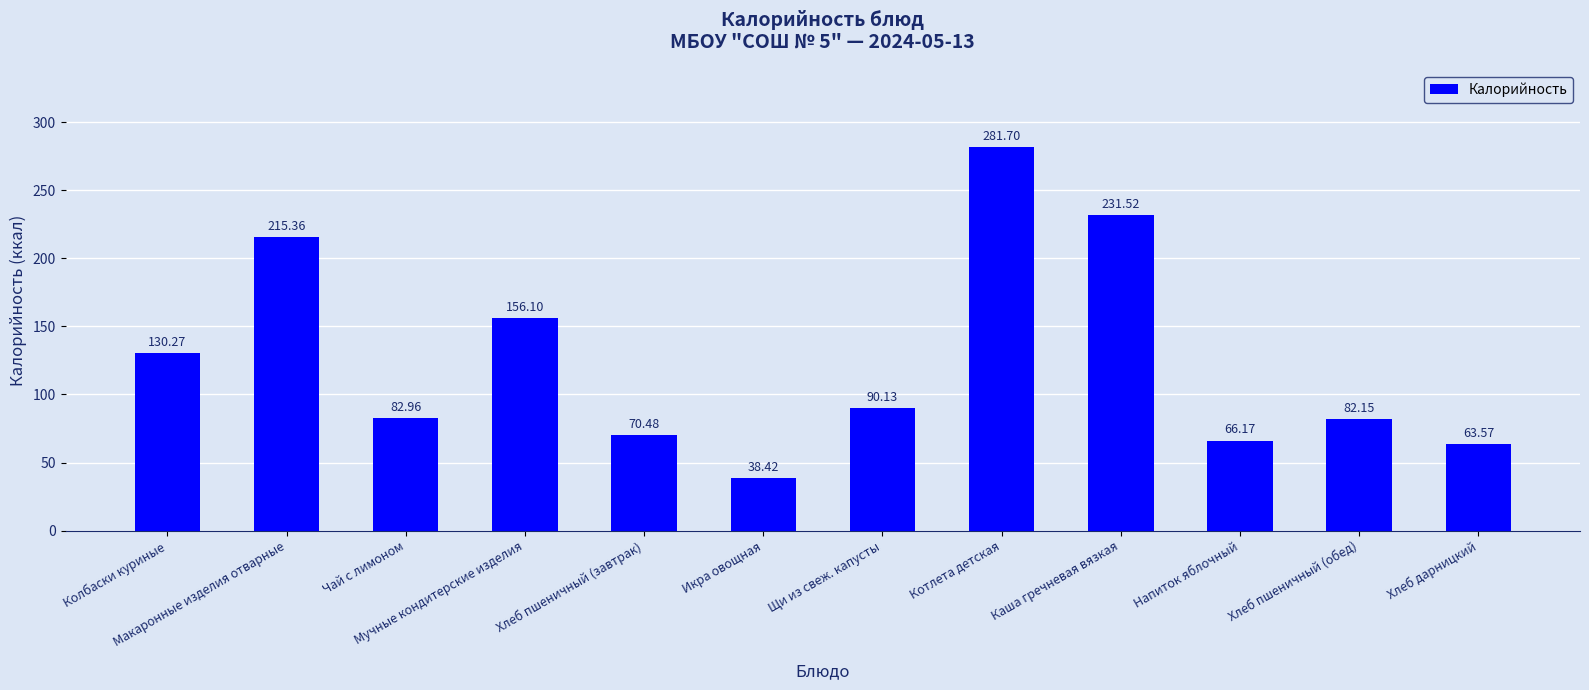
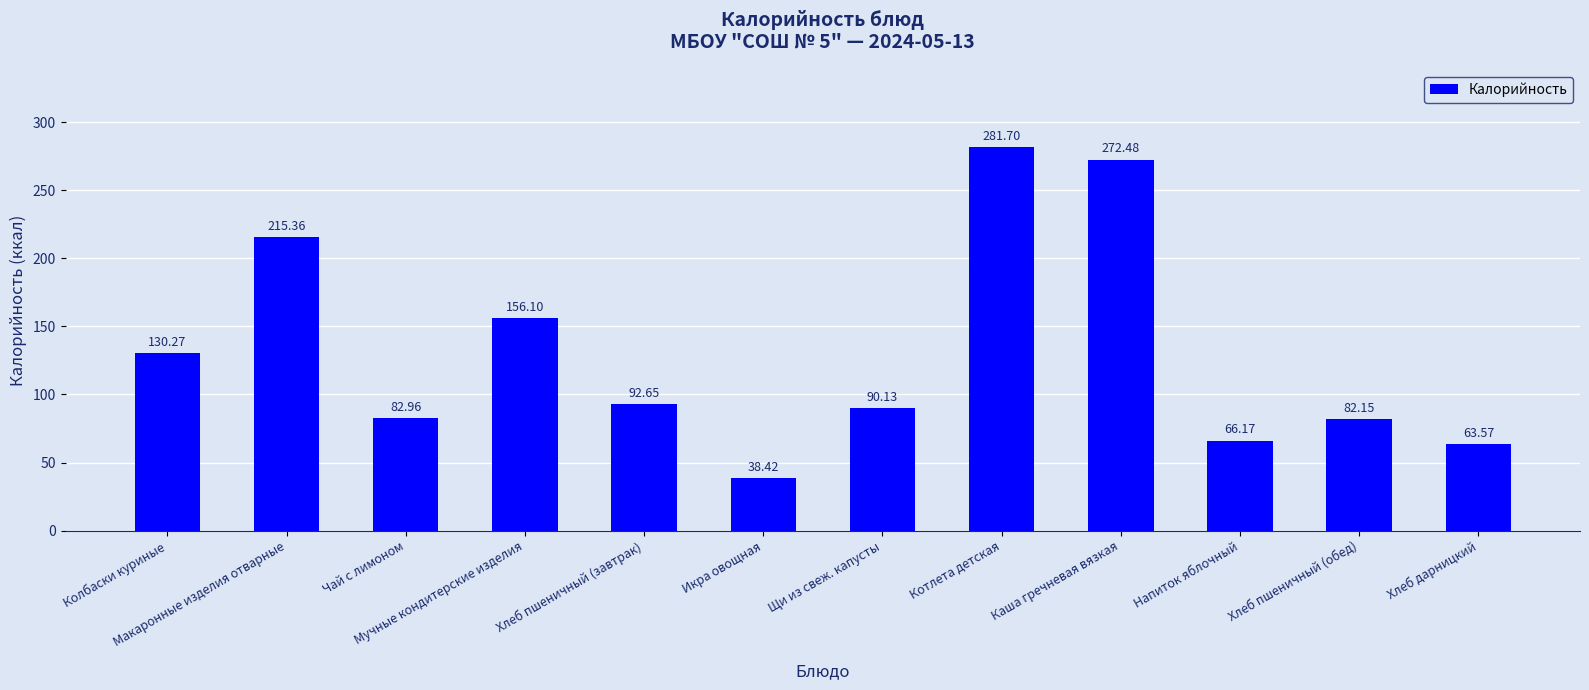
Хлеб пшеничный (завтрак): 70.48 -> 92.65
Каша гречневая вязкая: 231.52 -> 272.48
